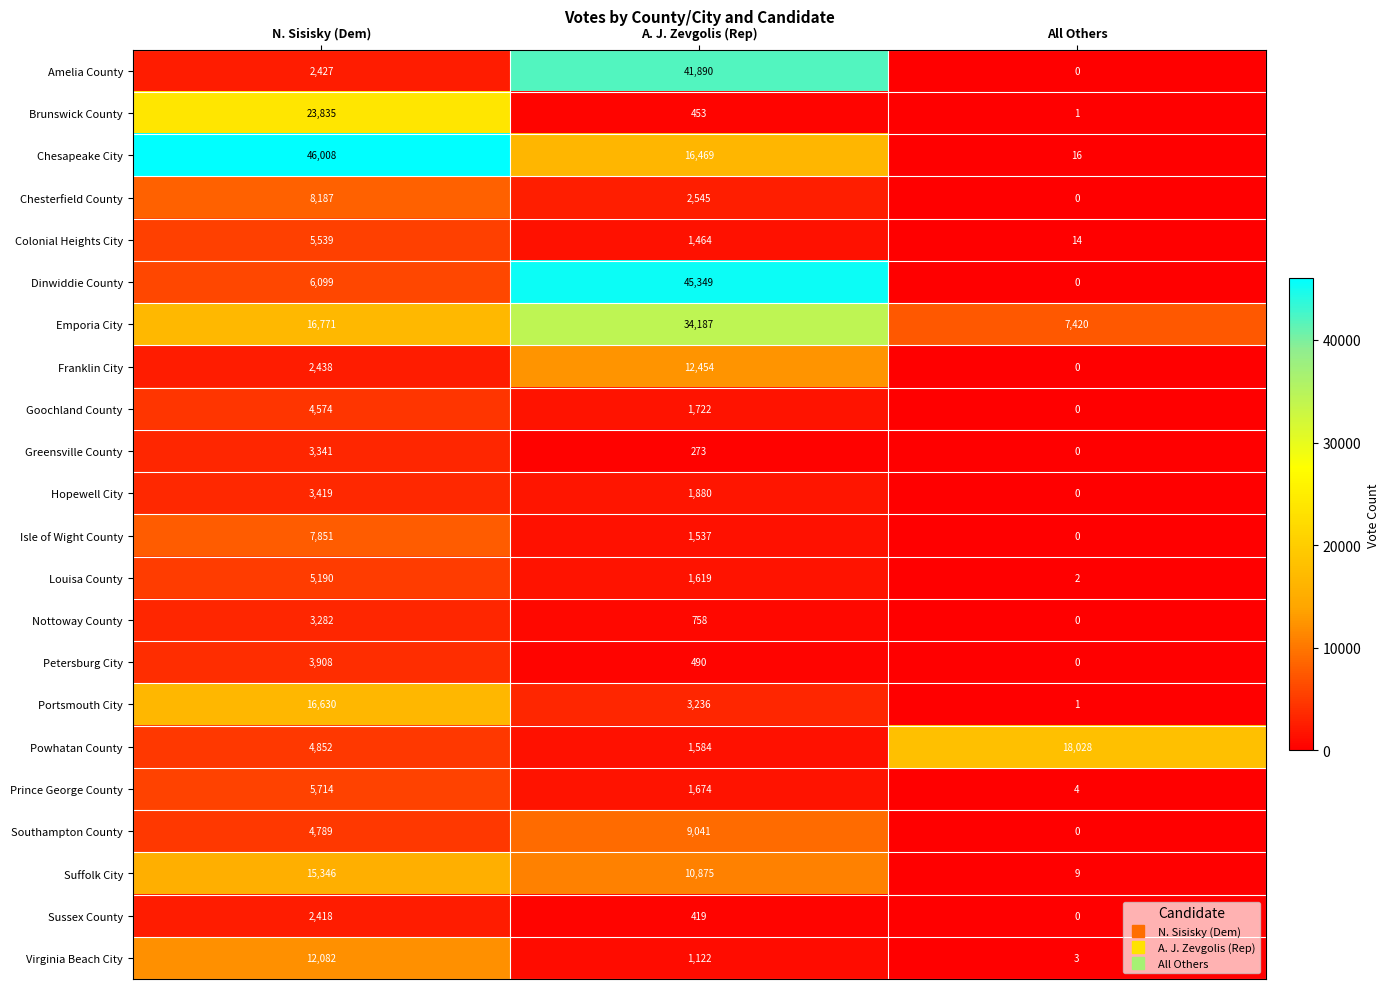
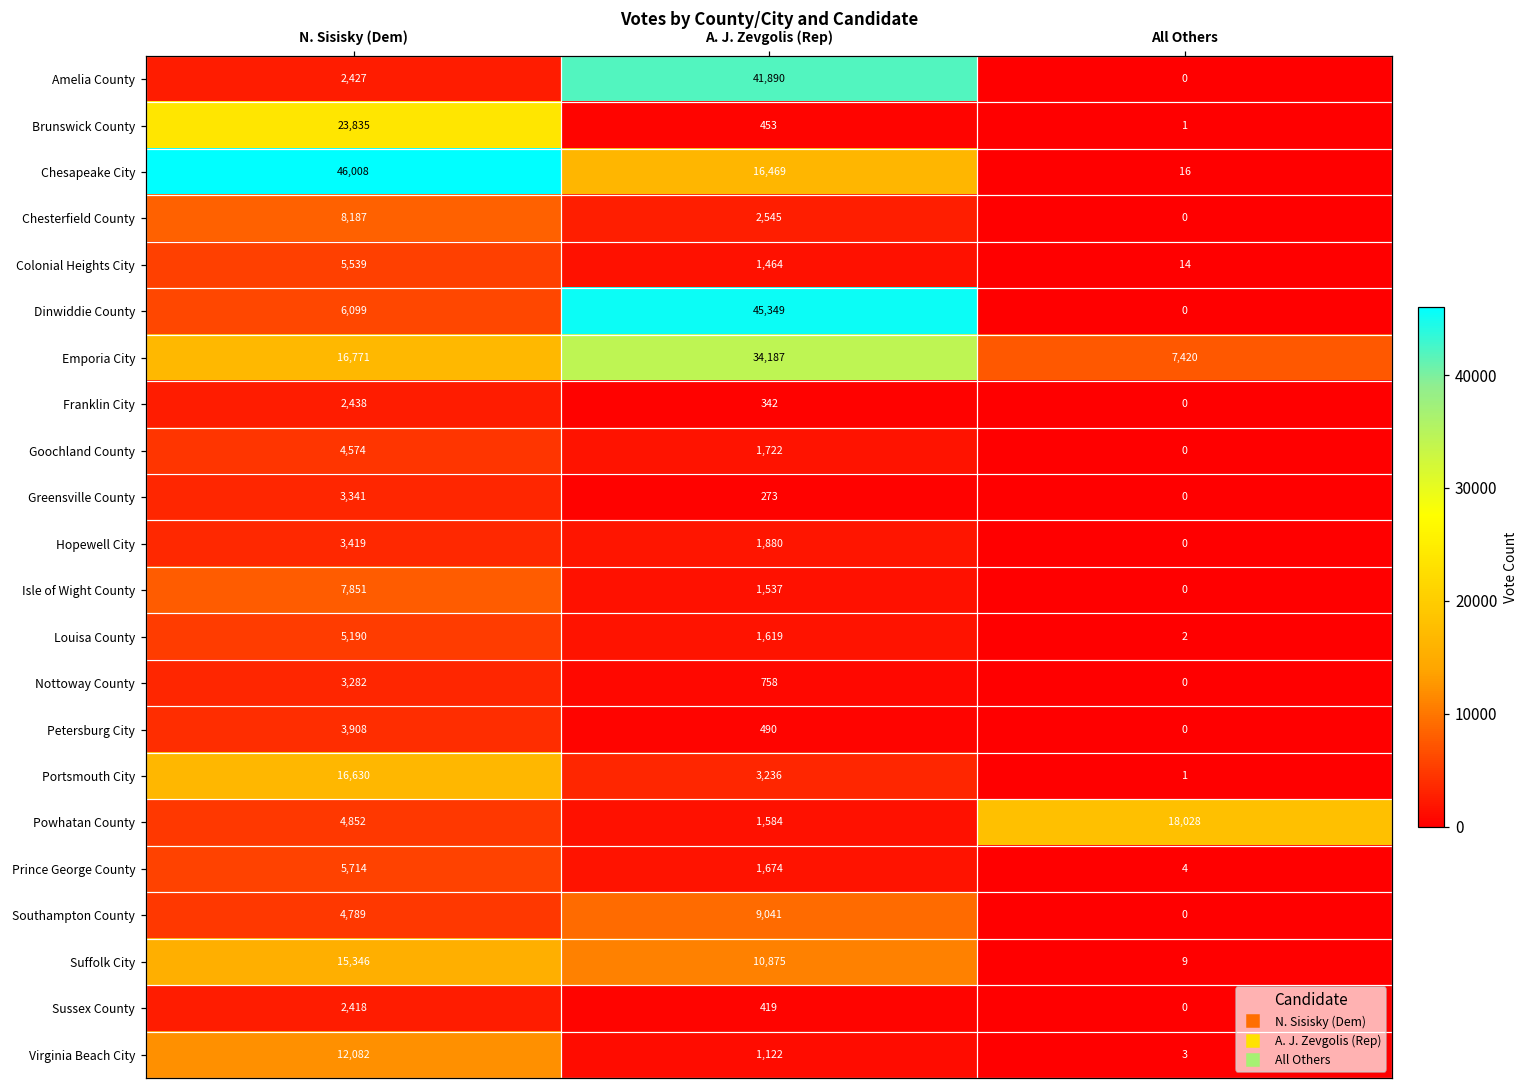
Franklin City, A. J. Zevgolis (Rep): 12,454 -> 342
